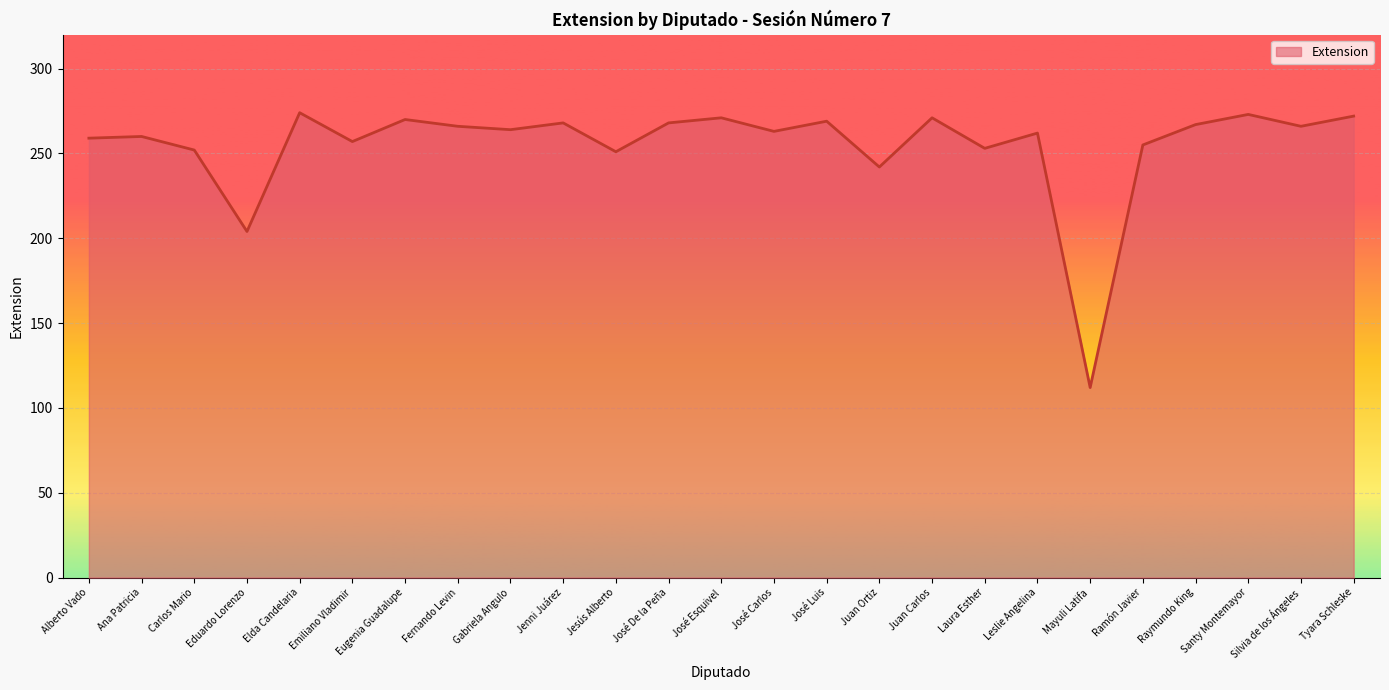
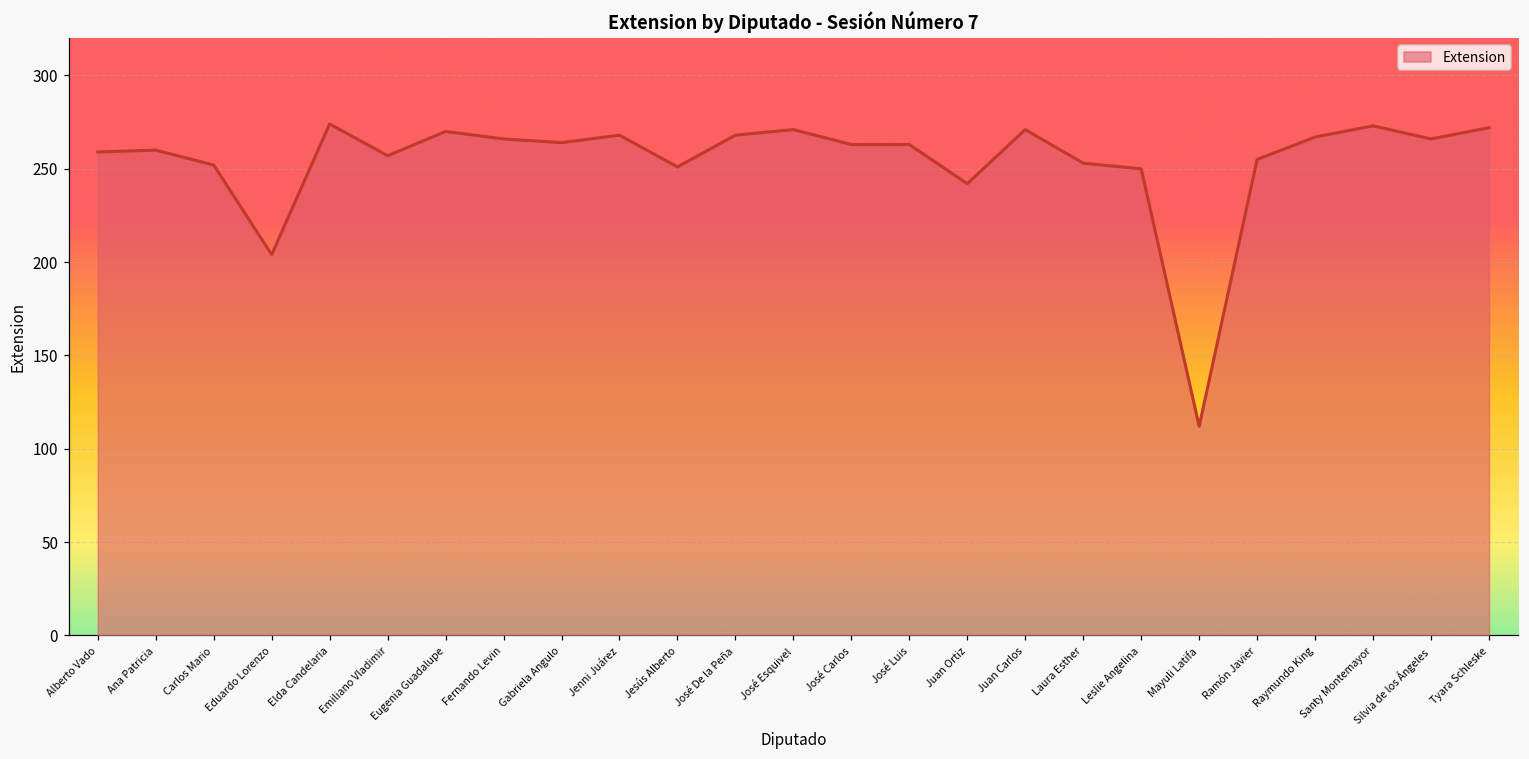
José Luis: 269 -> 263
Leslie Angelina: 262 -> 250
